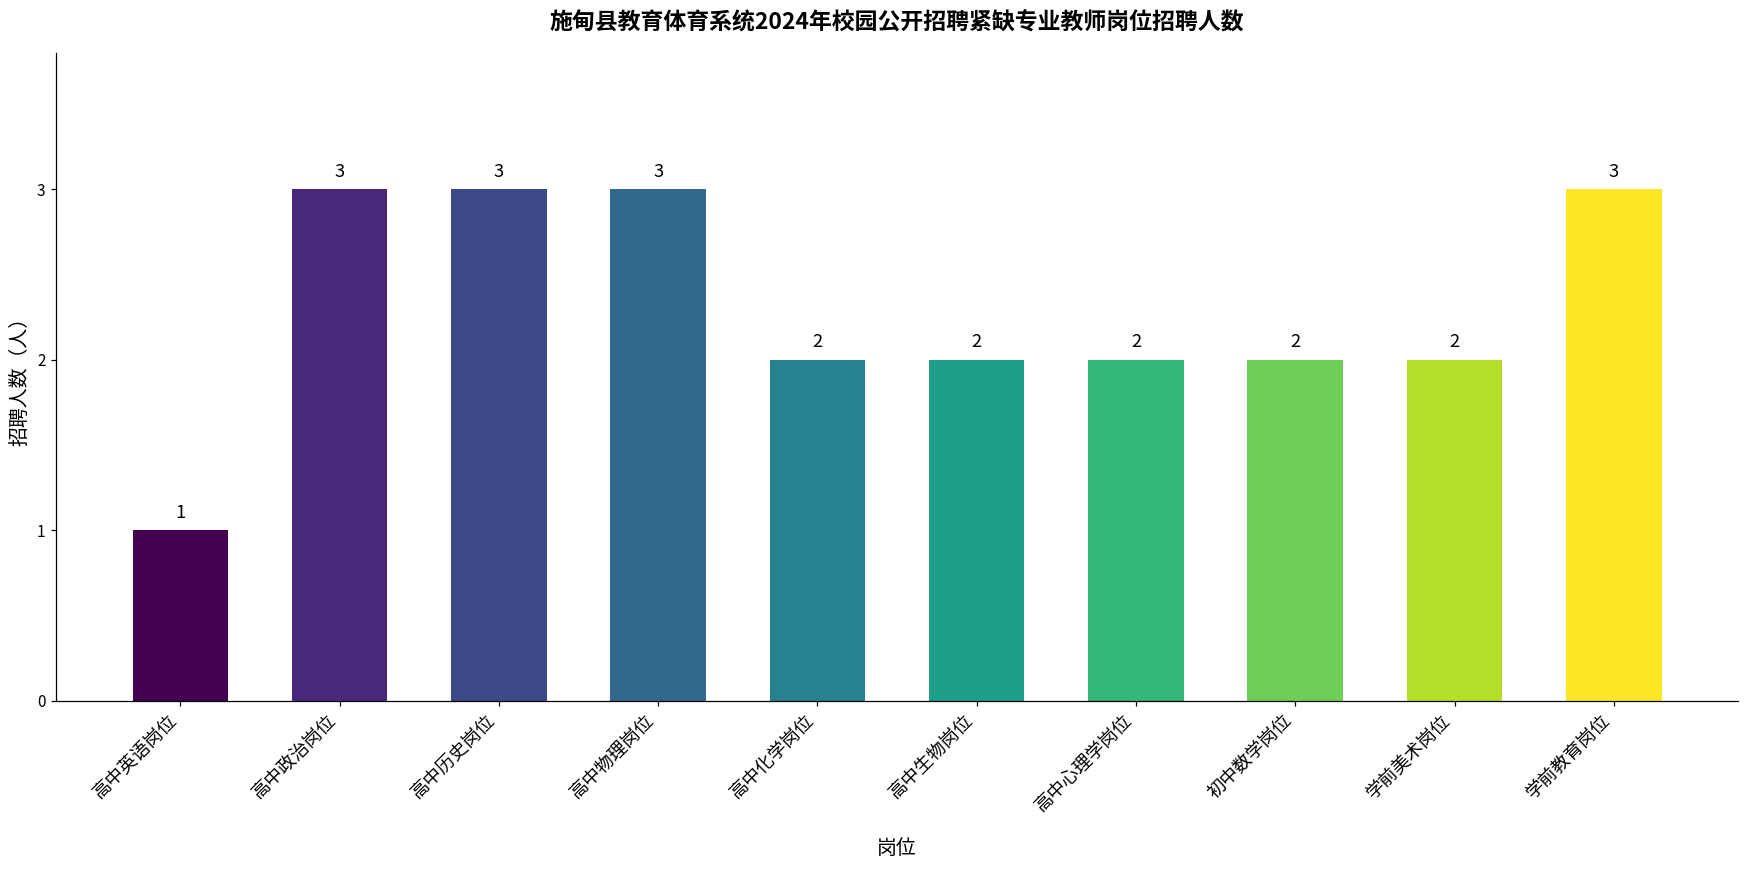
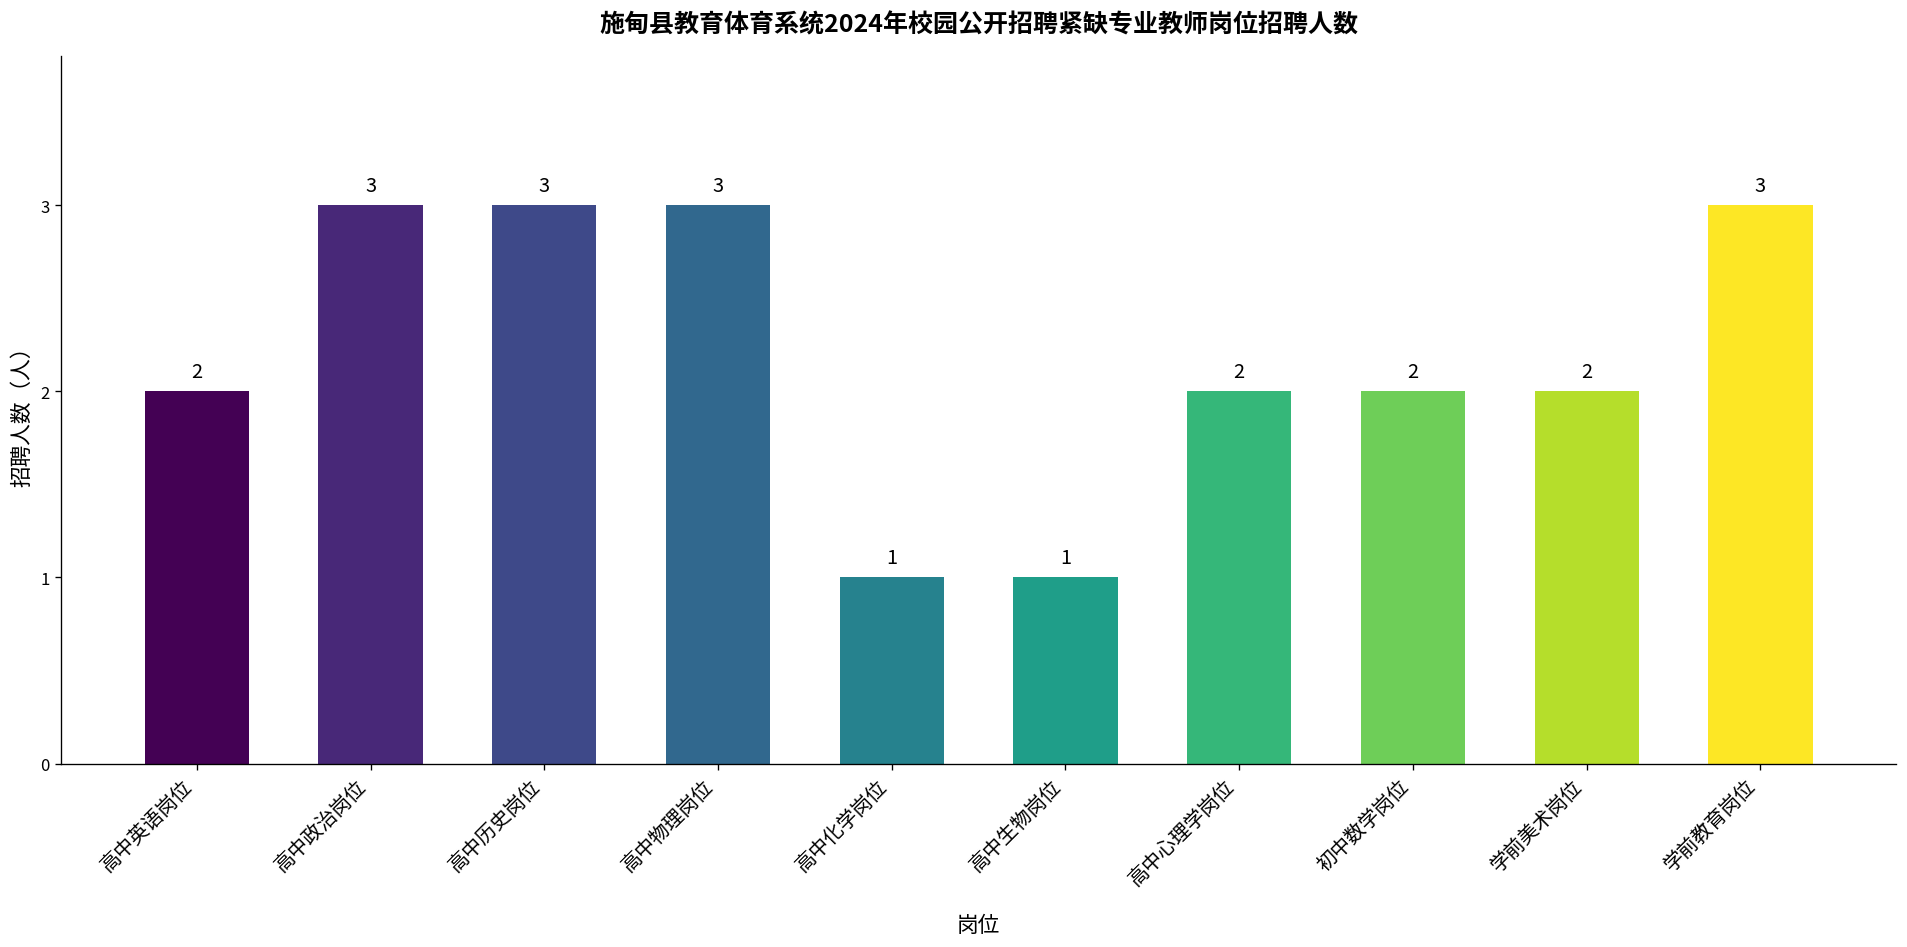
高中英语岗位: 1 -> 2
高中化学岗位: 2 -> 1
高中生物岗位: 2 -> 1
